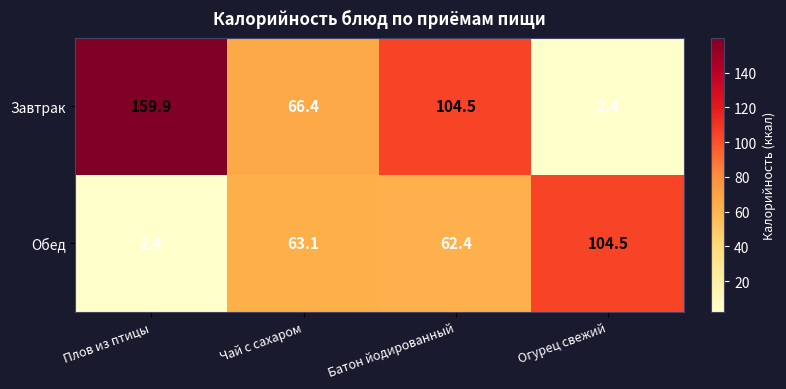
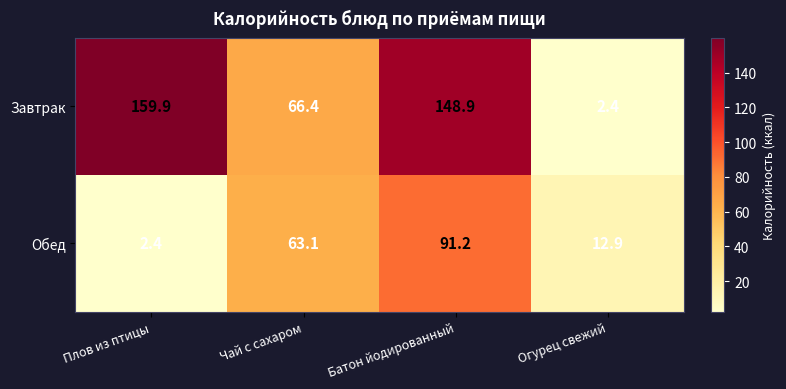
Завтрак, Батон йодированный: 104.5 -> 148.9
Обед, Батон йодированный: 62.4 -> 91.2
Обед, Огурец свежий: 104.5 -> 12.9
